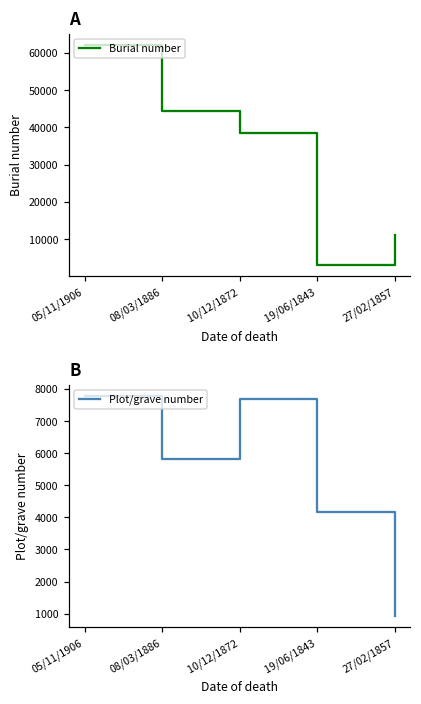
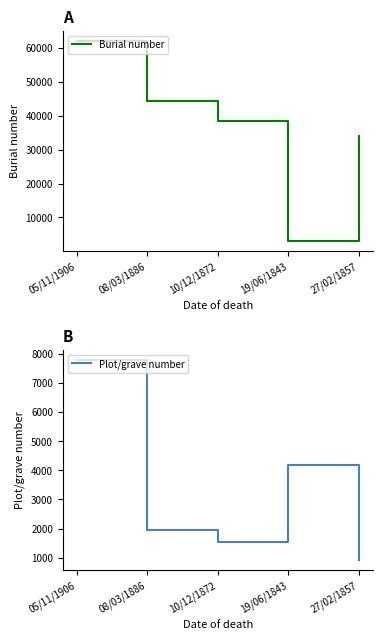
A, 27/02/1857: 11000 -> 34000
B, 08/03/1886: 5800 -> 2000
B, 10/12/1872: 7700 -> 1500
